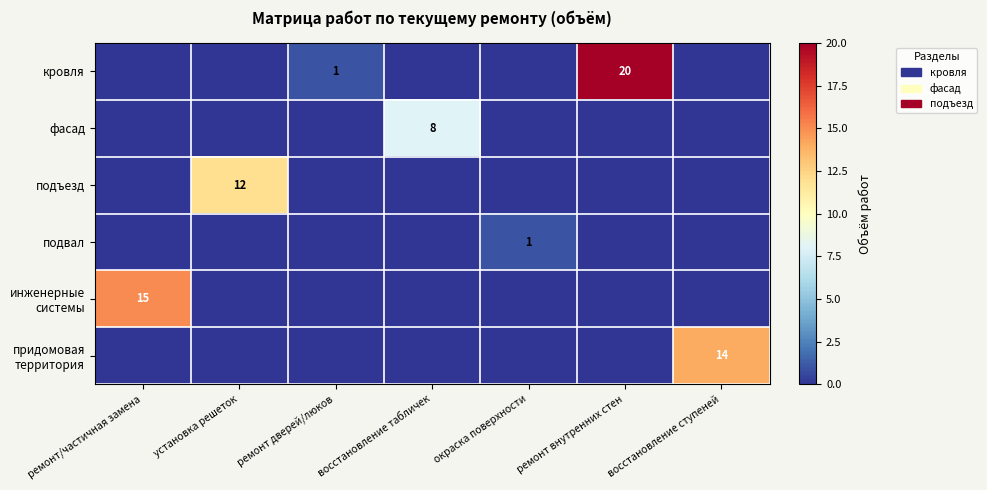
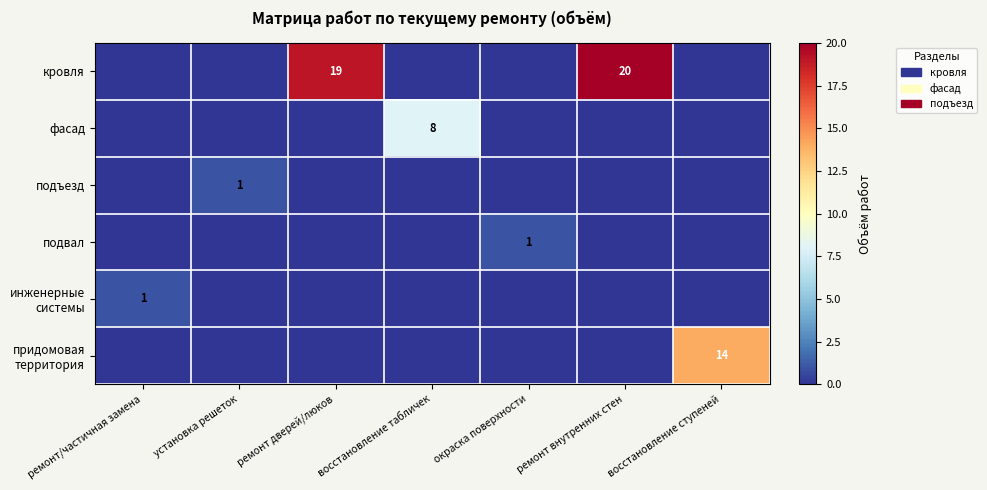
кровля, ремонт дверей/люков: 1 -> 19
подъезд, установка решеток: 12 -> 1
инженерные системы, ремонт/частичная замена: 15 -> 1
